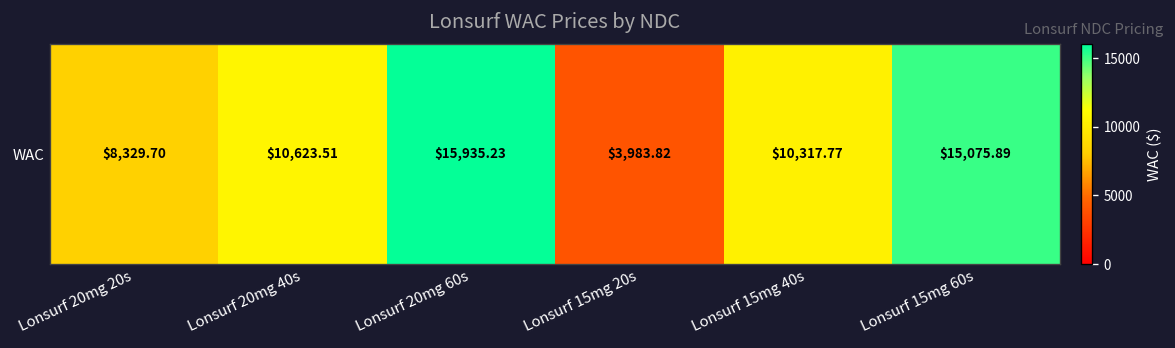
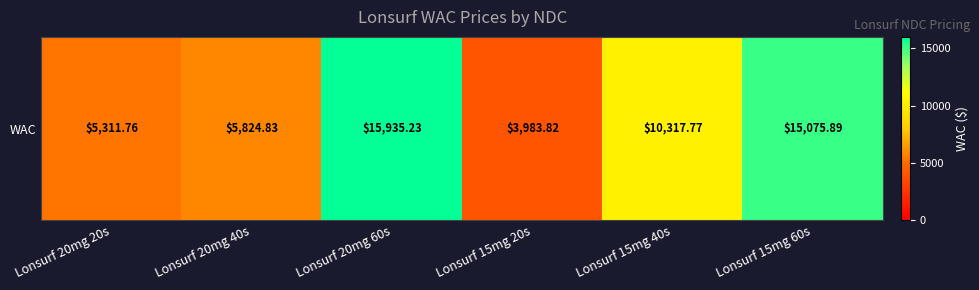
WAC, Lonsurf 20mg 20s: $8,329.70 -> $5,311.76
WAC, Lonsurf 20mg 40s: $10,623.51 -> $5,824.83
